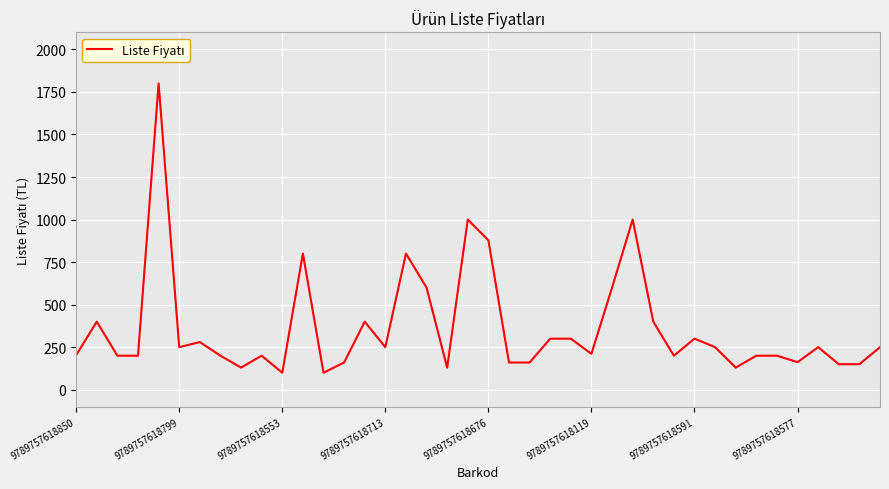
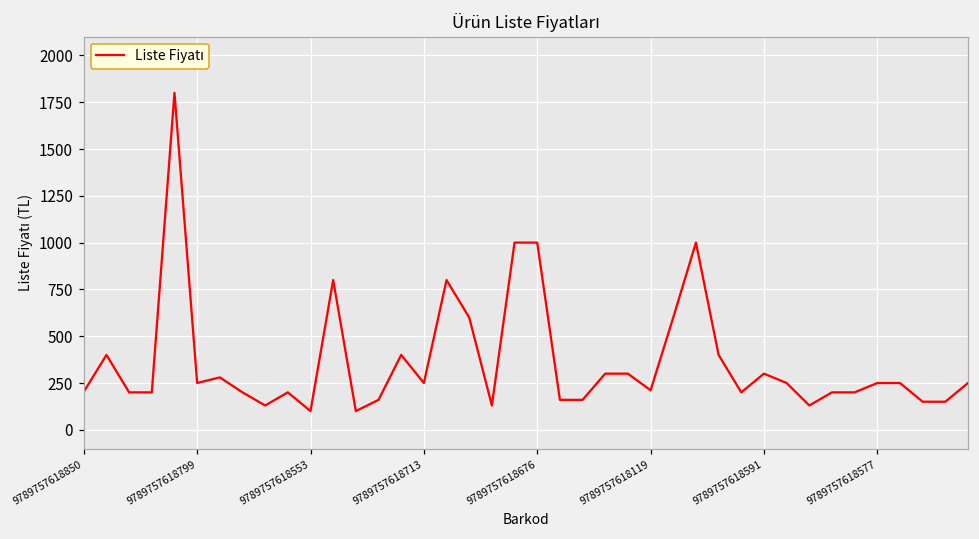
9789757618676: 880 -> 1000
9789757618577: 160 -> 250
